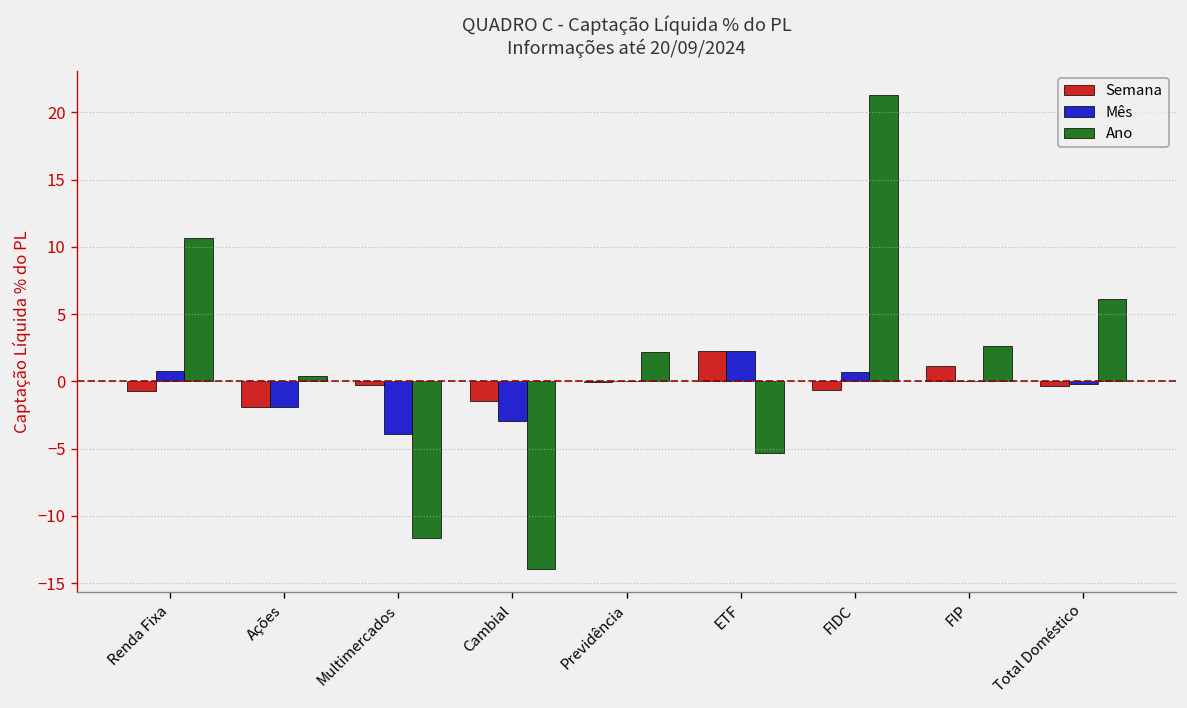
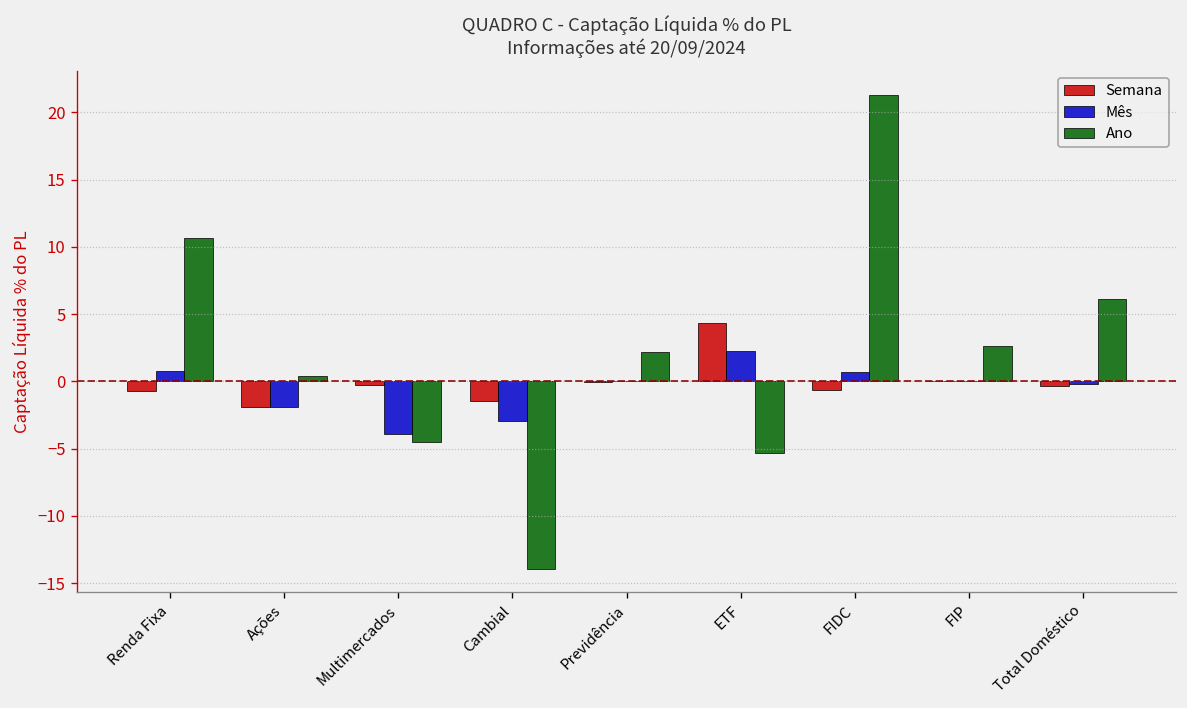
Ano, Multimercados: -11.6 -> -4.5
Semana, ETF: 2.2 -> 4.3
Semana, FIP: 1.1 -> 0.0
